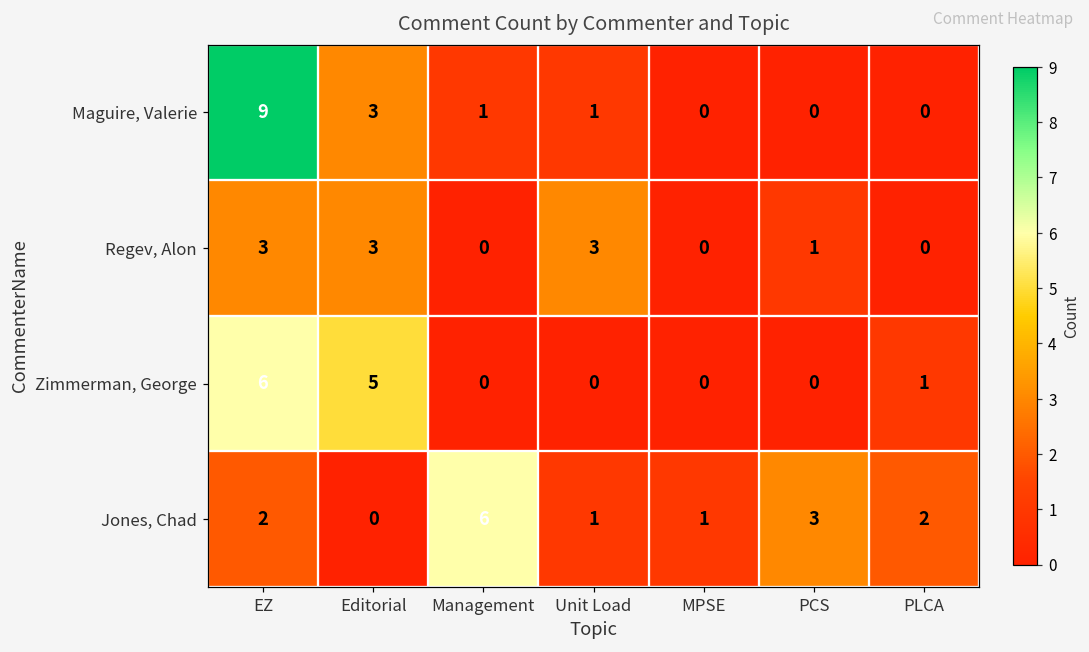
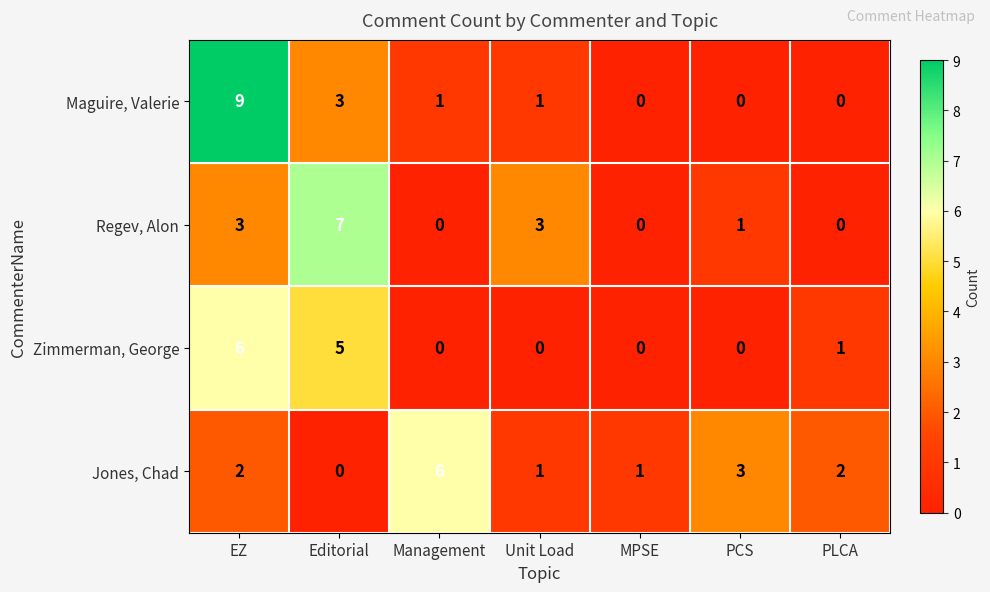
Regev, Alon, Editorial: 3 -> 7
